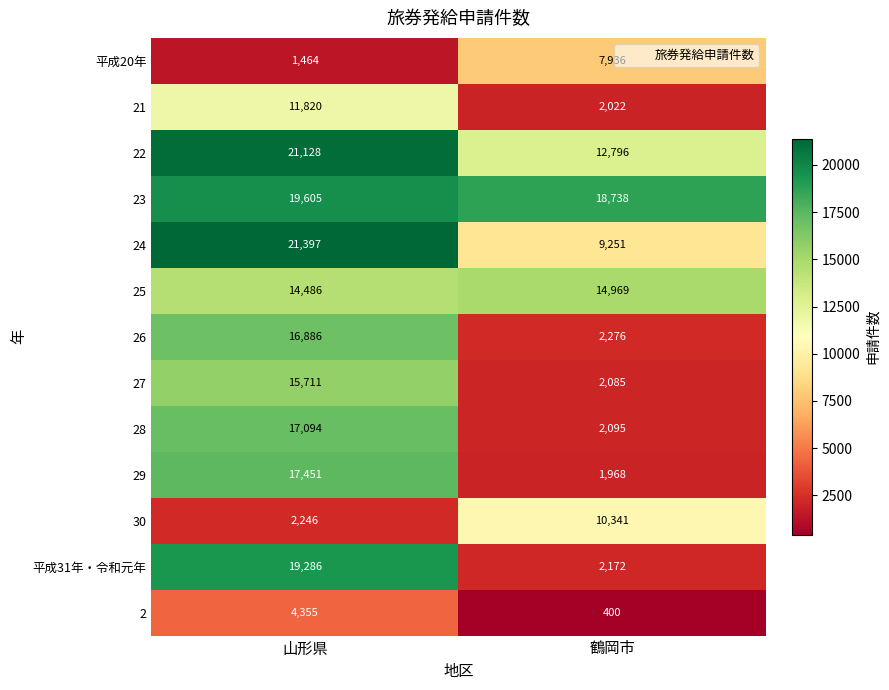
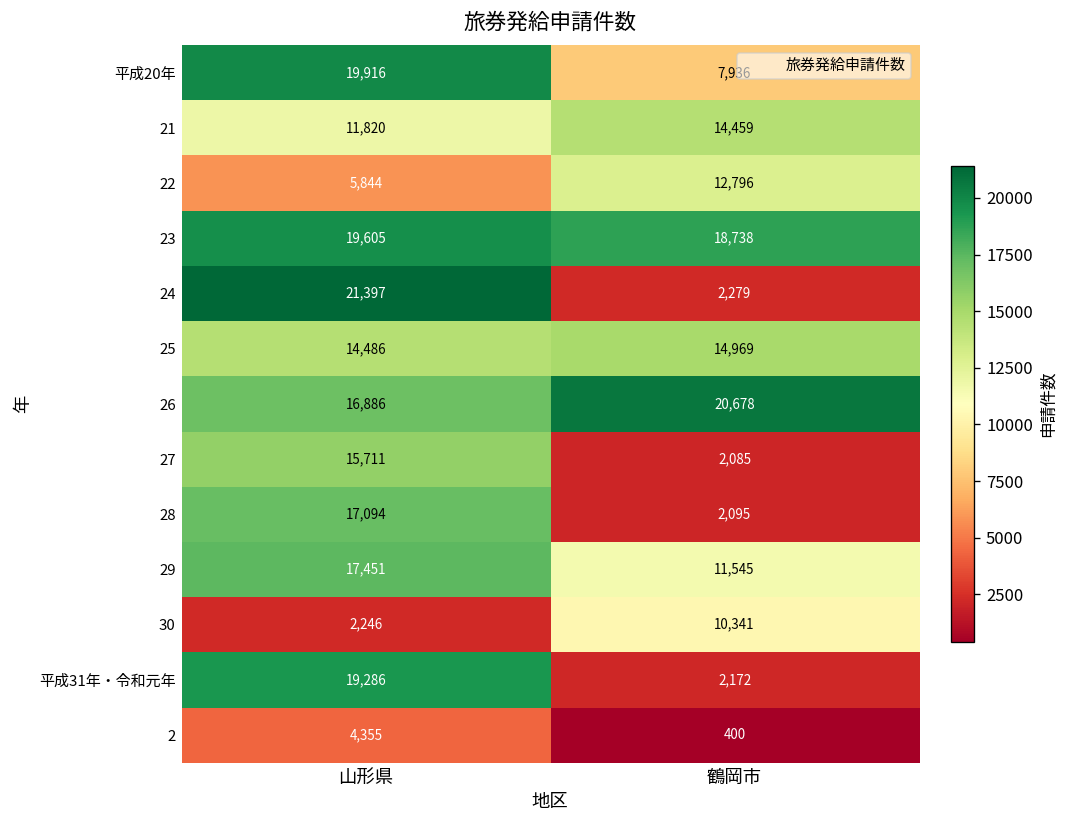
平成20年, 山形県: 1,464 -> 19,916
21, 鶴岡市: 2,022 -> 14,459
22, 山形県: 21,128 -> 5,844
24, 鶴岡市: 9,251 -> 2,279
26, 鶴岡市: 2,276 -> 20,678
29, 鶴岡市: 1,968 -> 11,545
